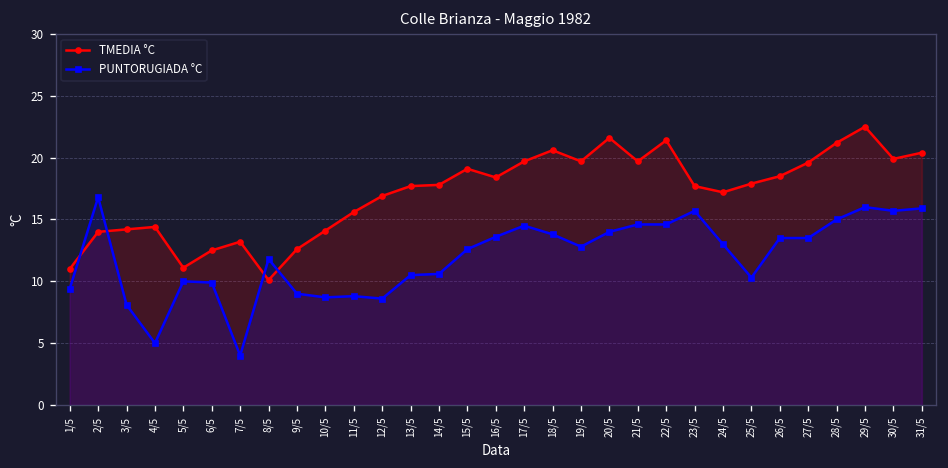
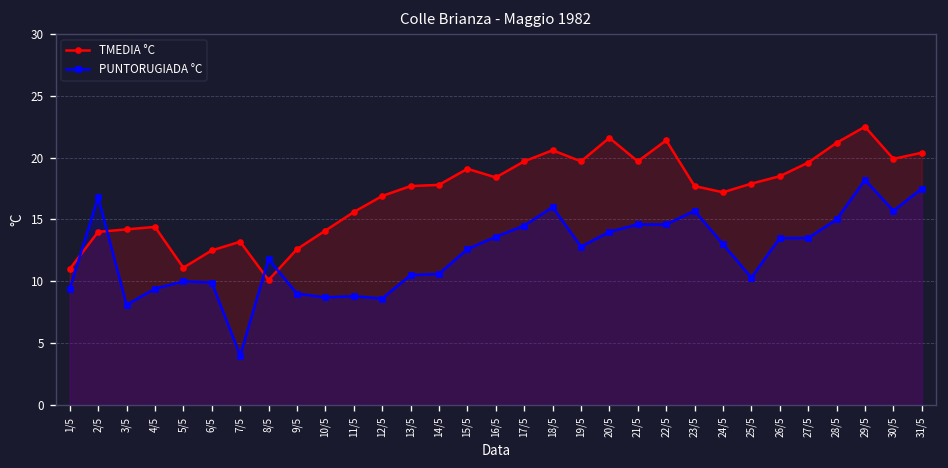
PUNTORUGIADA °C, 4/5: 5.0 -> 9.4
PUNTORUGIADA °C, 18/5: 13.8 -> 16.0
PUNTORUGIADA °C, 29/5: 16.0 -> 18.2
PUNTORUGIADA °C, 31/5: 15.9 -> 17.5
